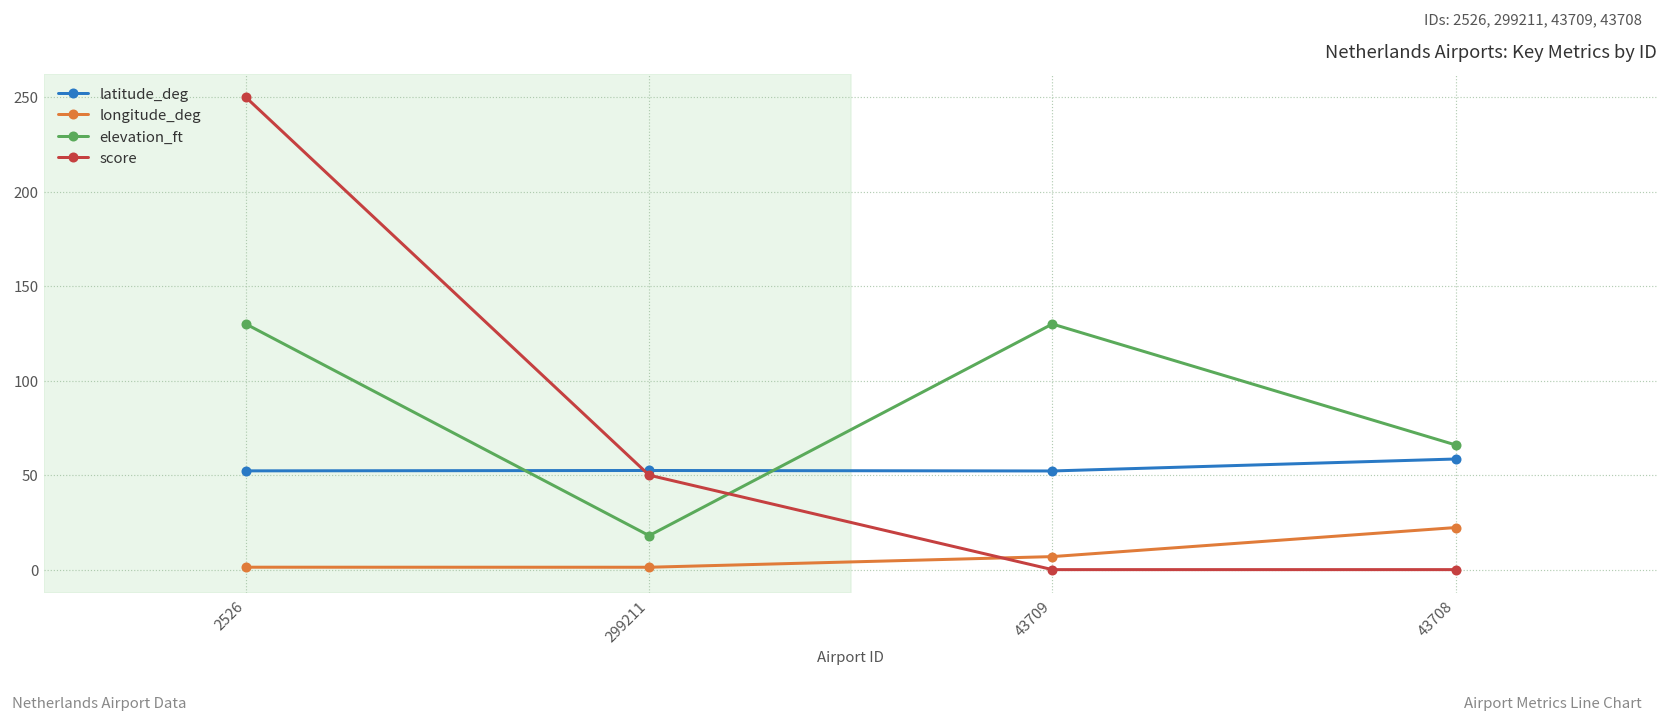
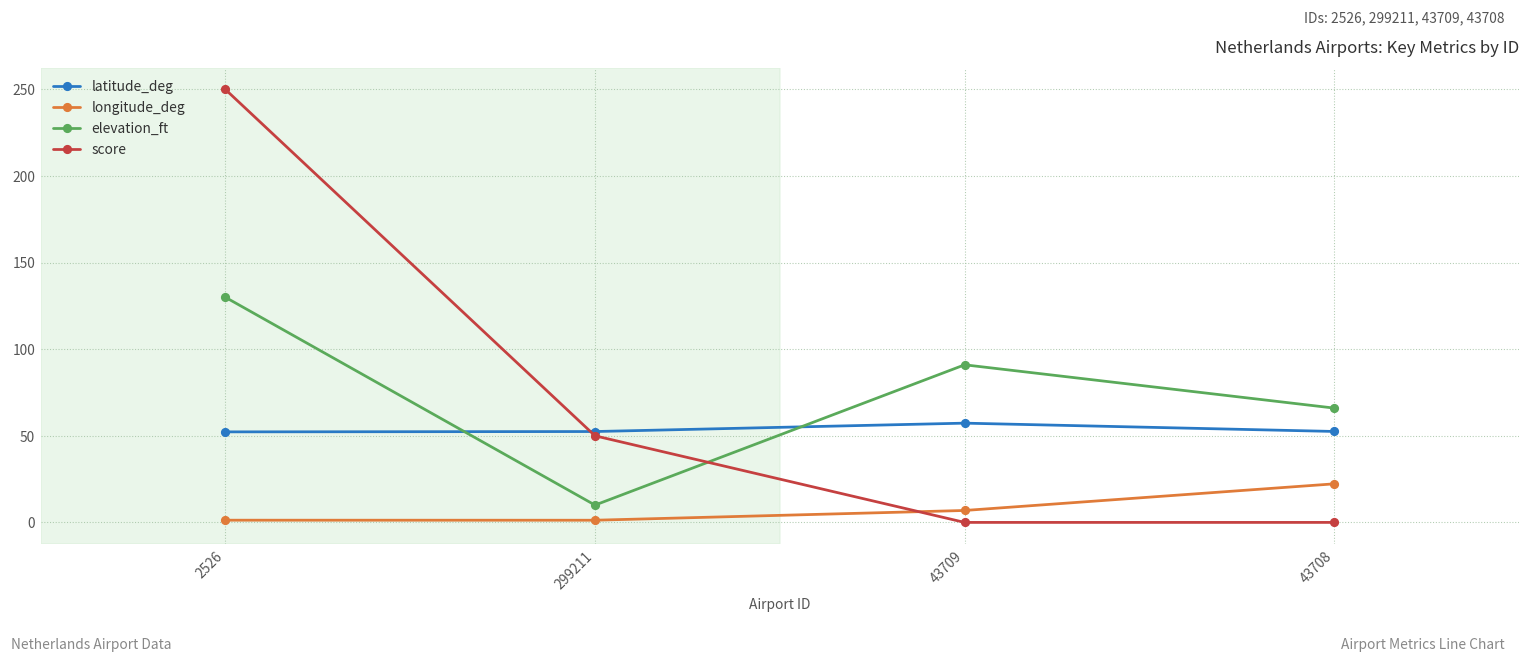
elevation_ft, 299211: 18 -> 10
latitude_deg, 43709: 52 -> 57
elevation_ft, 43709: 130 -> 91
latitude_deg, 43708: 59 -> 53
